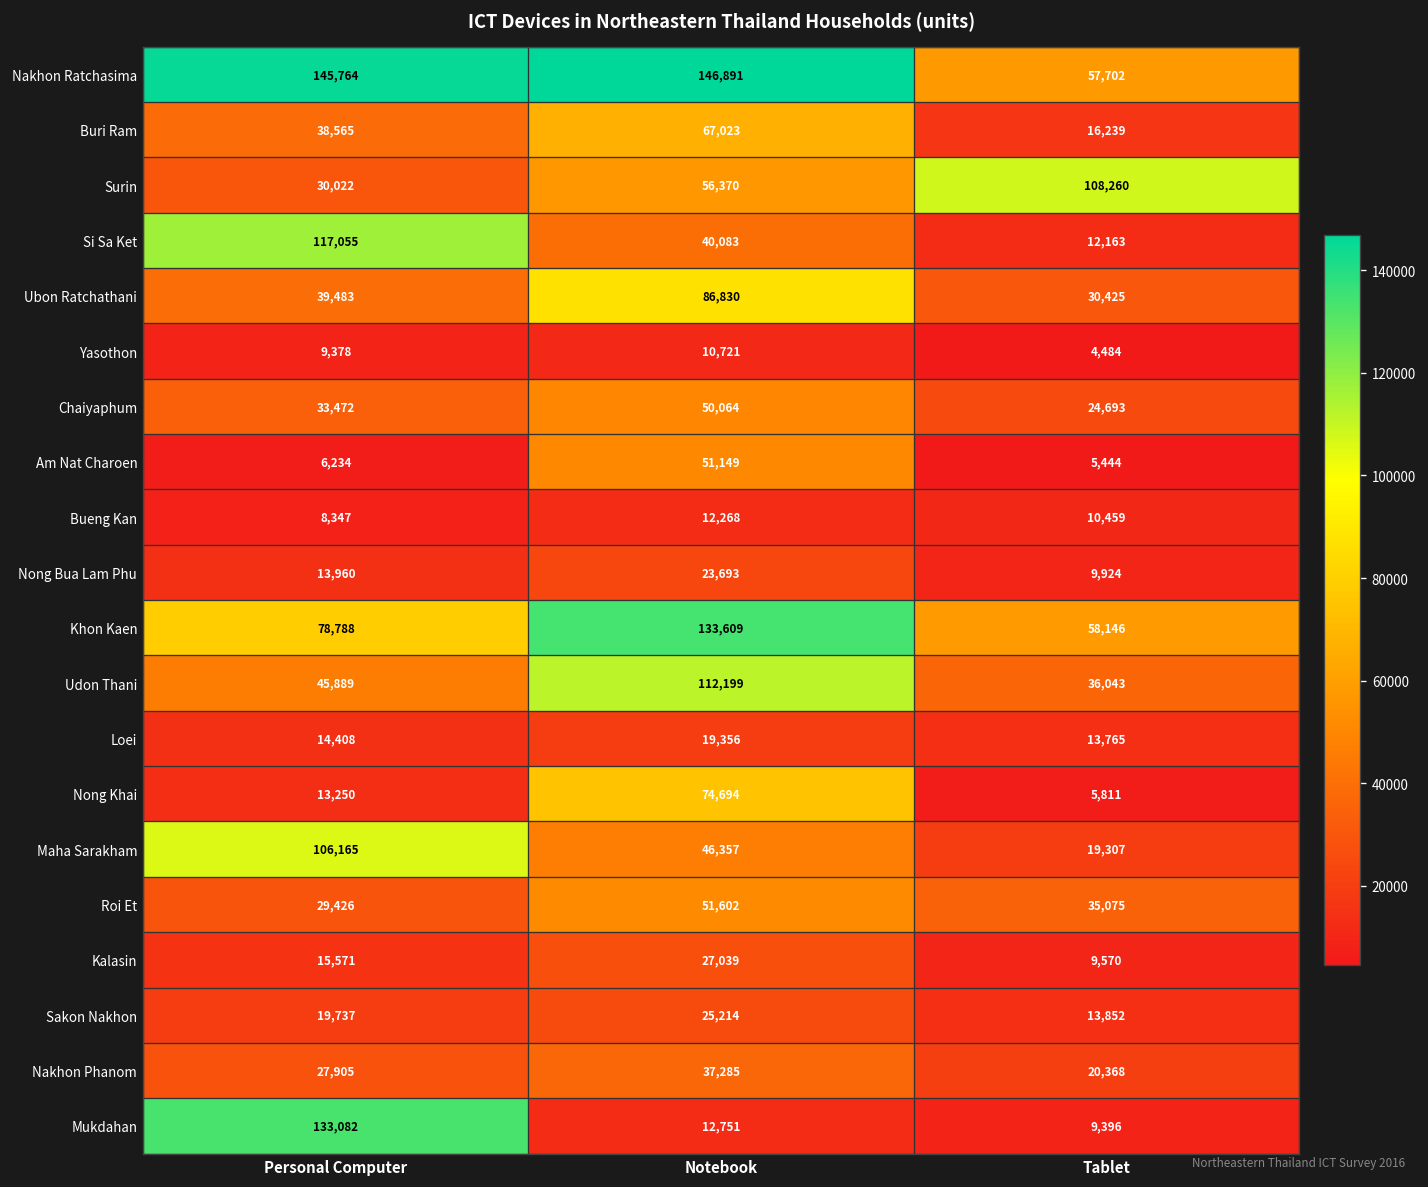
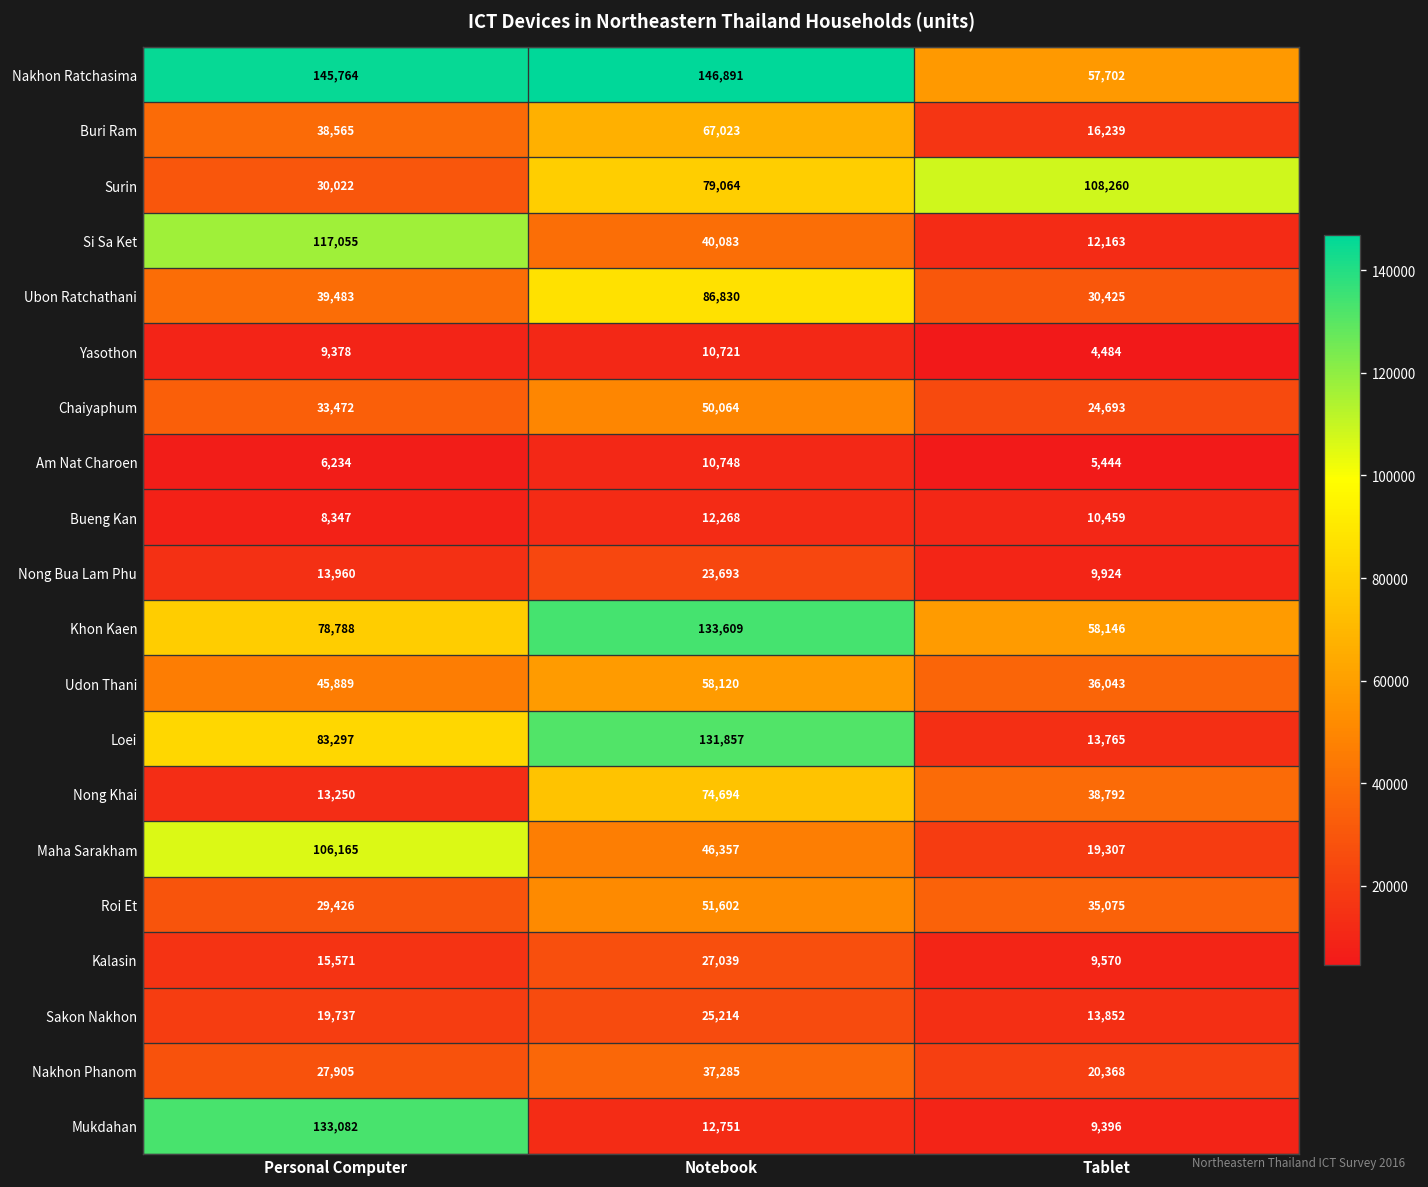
Surin, Notebook: 56,370 -> 79,064
Am Nat Charoen, Notebook: 51,149 -> 10,748
Udon Thani, Notebook: 112,199 -> 58,120
Loei, Personal Computer: 14,408 -> 83,297
Loei, Notebook: 19,356 -> 131,857
Nong Khai, Tablet: 5,811 -> 38,792
